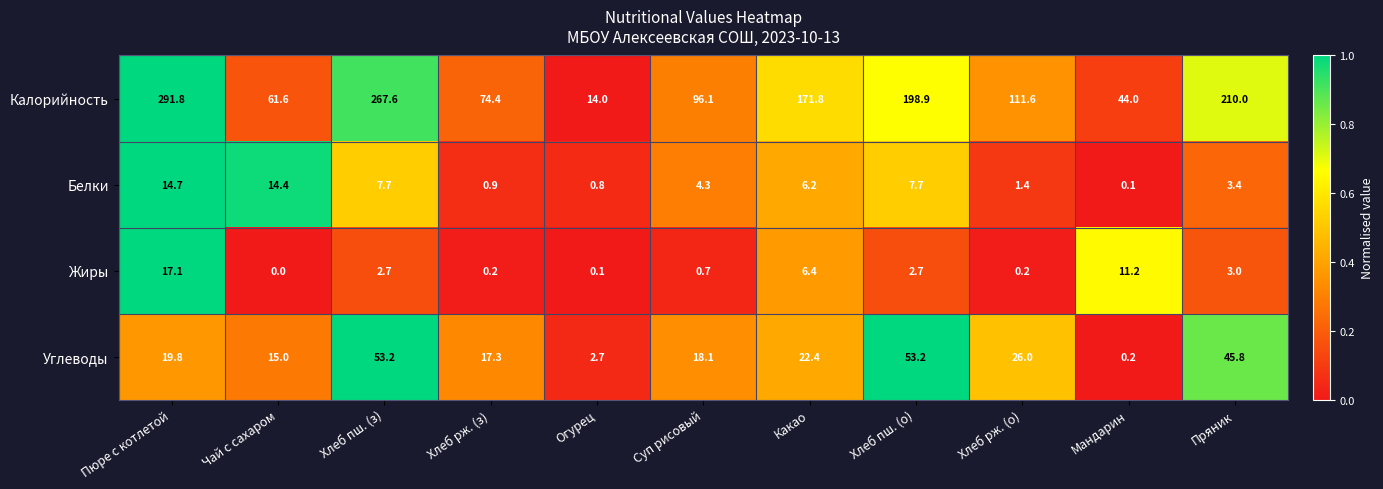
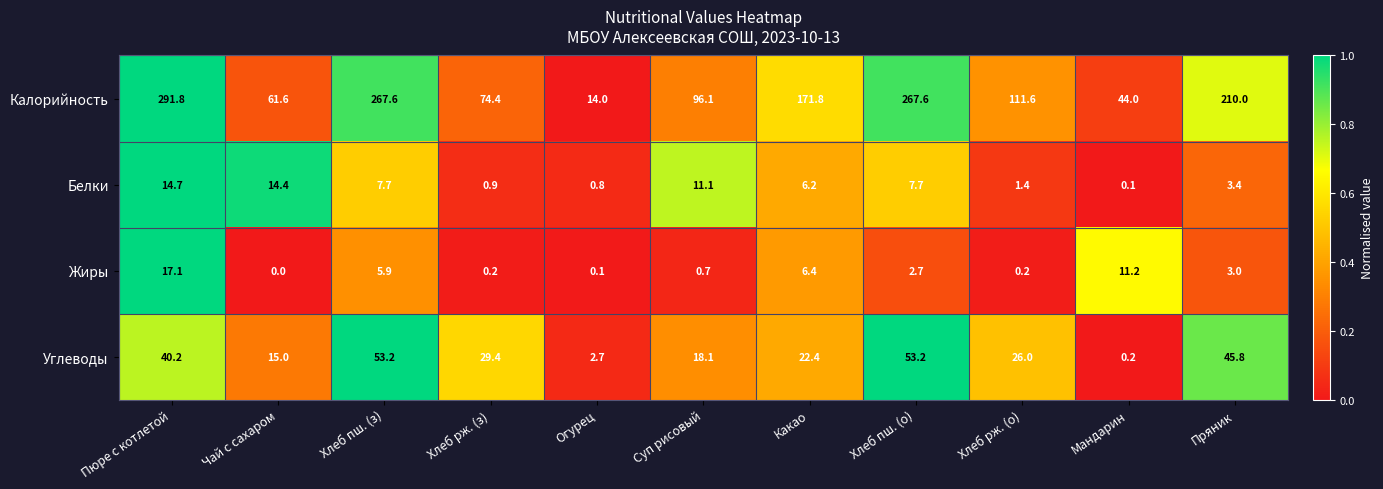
Калорийность, Хлеб пш. (о): 198.9 -> 267.6
Белки, Суп рисовый: 4.3 -> 11.1
Жиры, Хлеб пш. (з): 2.7 -> 5.9
Углеводы, Пюре с котлетой: 19.8 -> 40.2
Углеводы, Хлеб рж. (з): 17.3 -> 29.4
